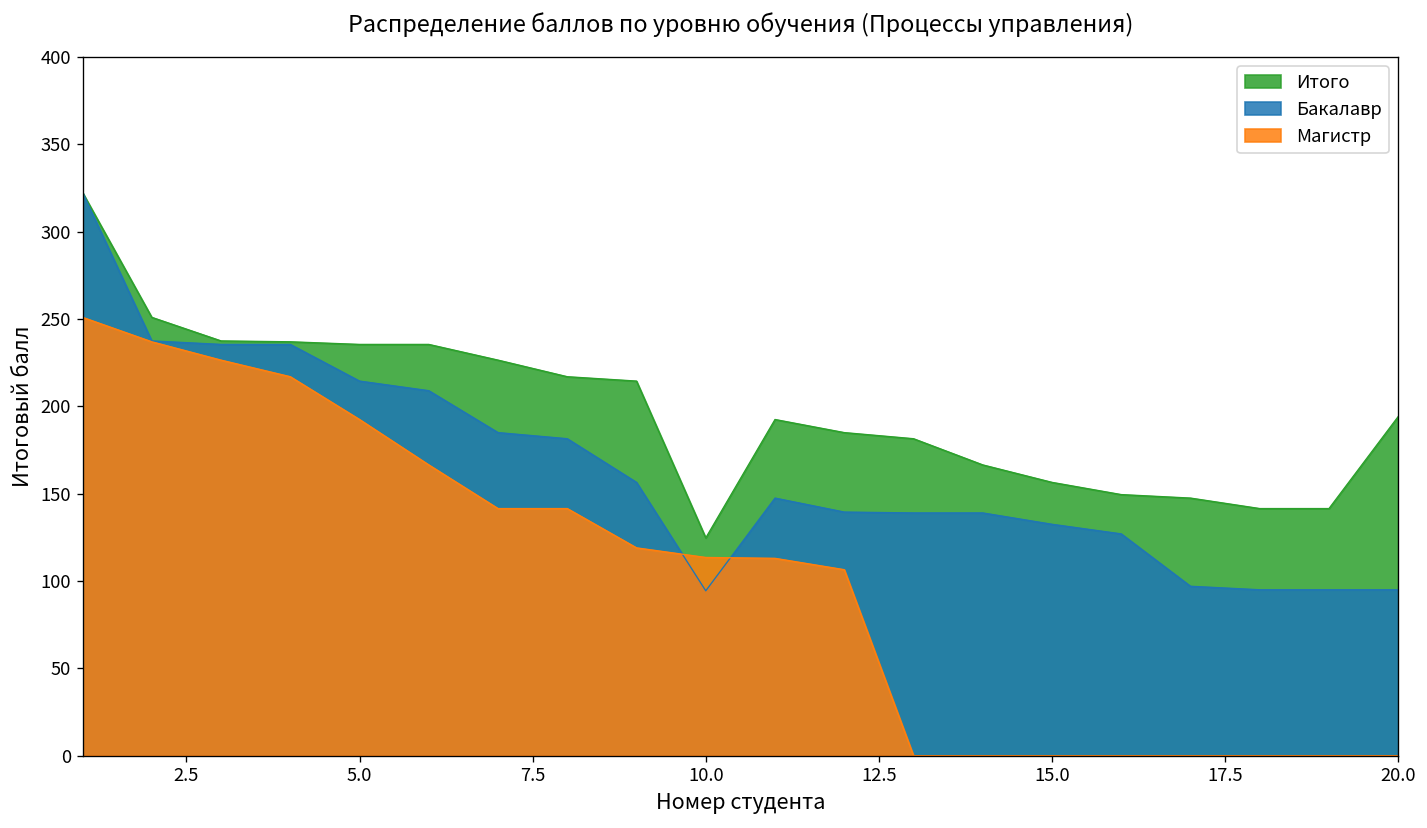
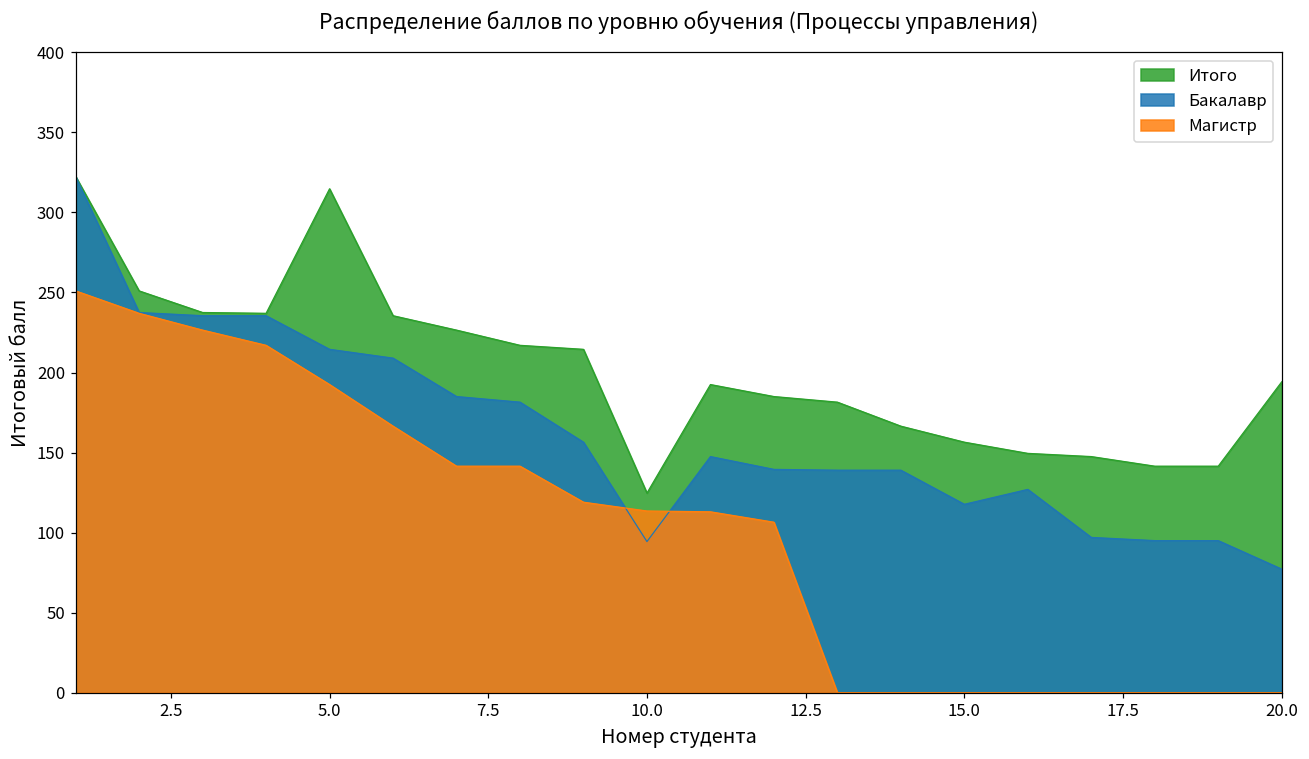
Итого, 5.0: 236 -> 315
Бакалавр, 15.0: 133 -> 118
Бакалавр, 20.0: 95 -> 77
